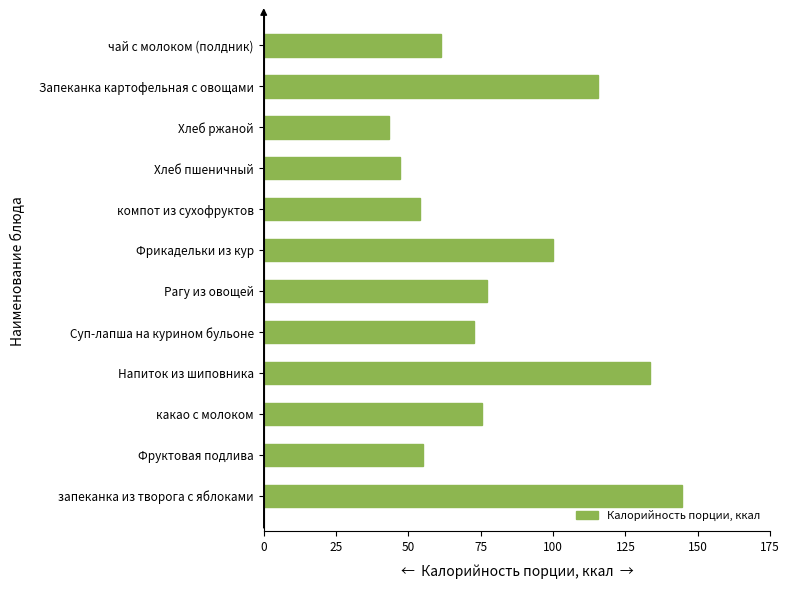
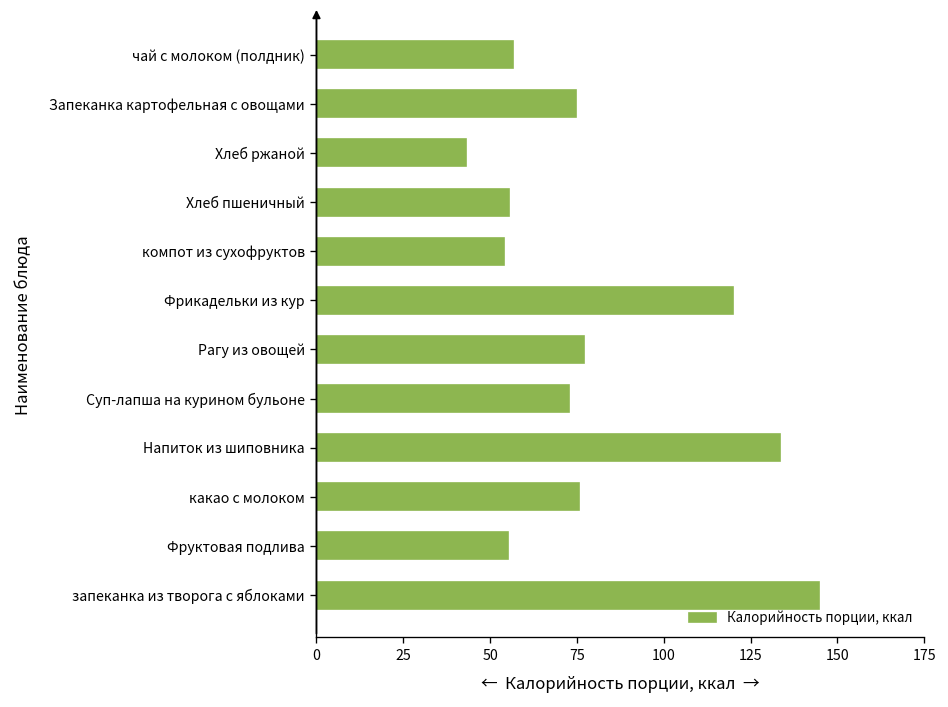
чай с молоком (полдник): 61 -> 57
Запеканка картофельная с овощами: 116 -> 75
Хлеб пшеничный: 47 -> 56
Фрикадельки из кур: 100 -> 120
